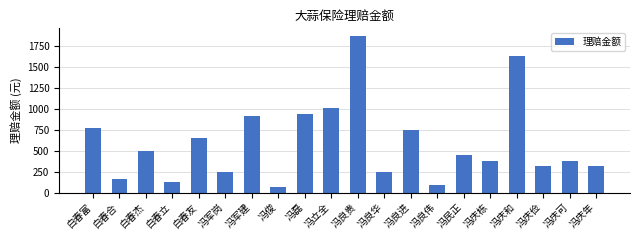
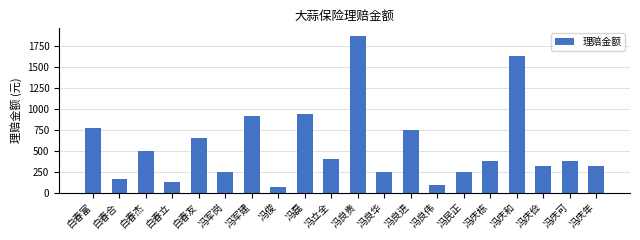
冯立全: 1000 -> 400
冯民正: 400 -> 200
